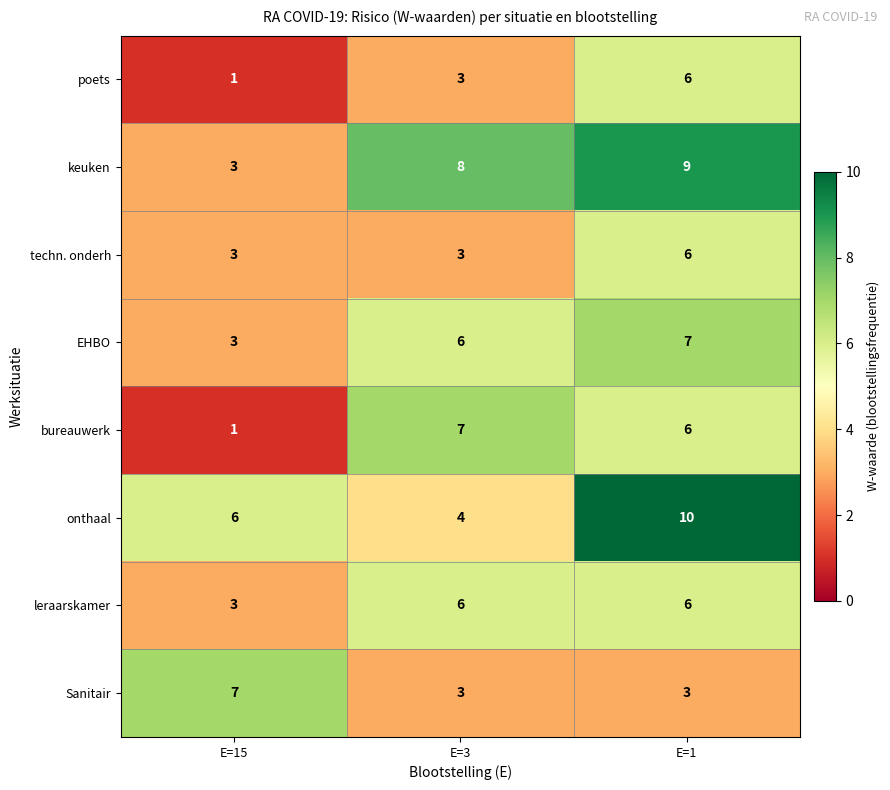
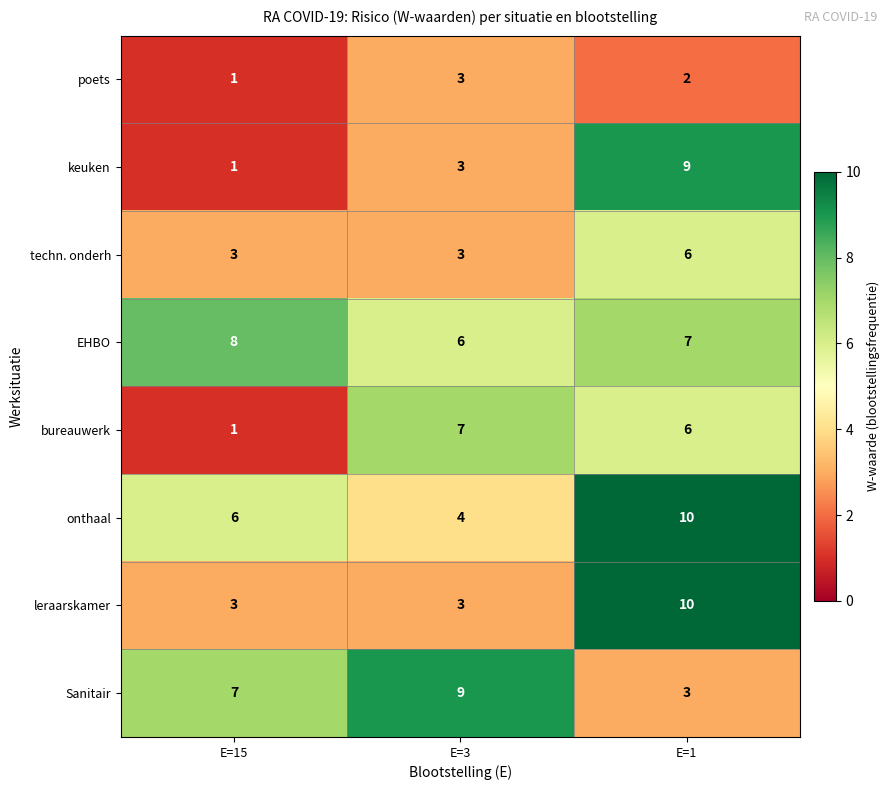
poets, E=1: 6 -> 2
keuken, E=15: 3 -> 1
keuken, E=3: 8 -> 3
EHBO, E=15: 3 -> 8
leraarskamer, E=3: 6 -> 3
leraarskamer, E=1: 6 -> 10
Sanitair, E=3: 3 -> 9
